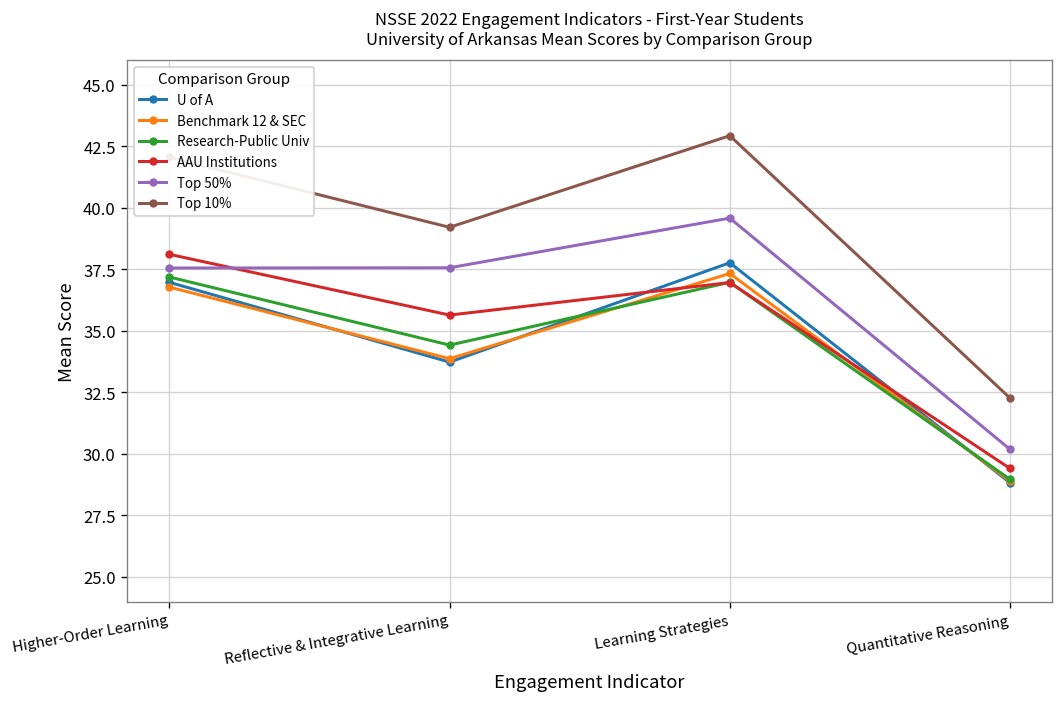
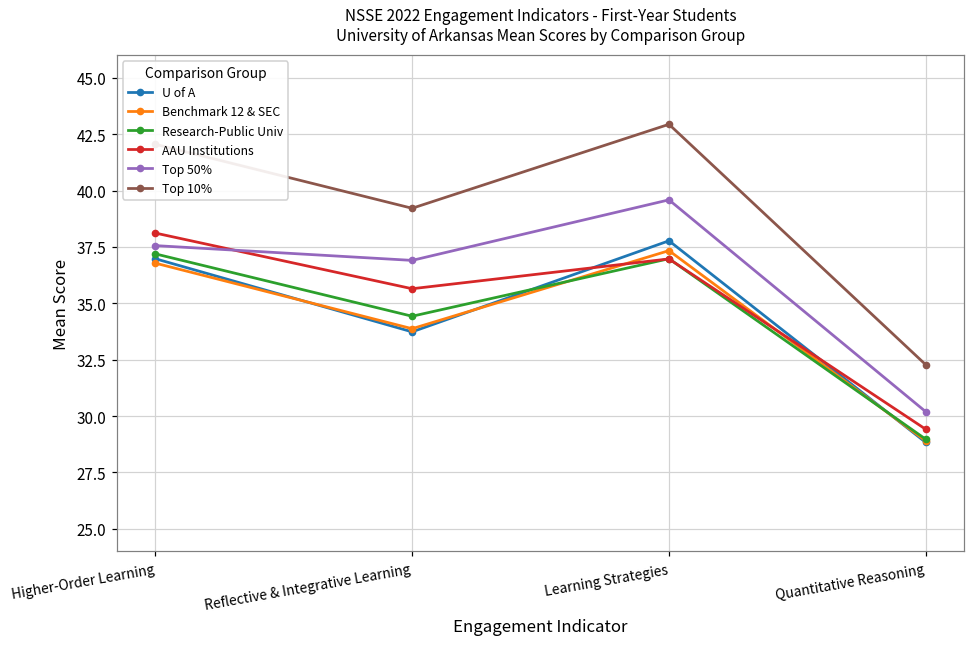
Top 50%, Reflective & Integrative Learning: 37.6 -> 36.9
